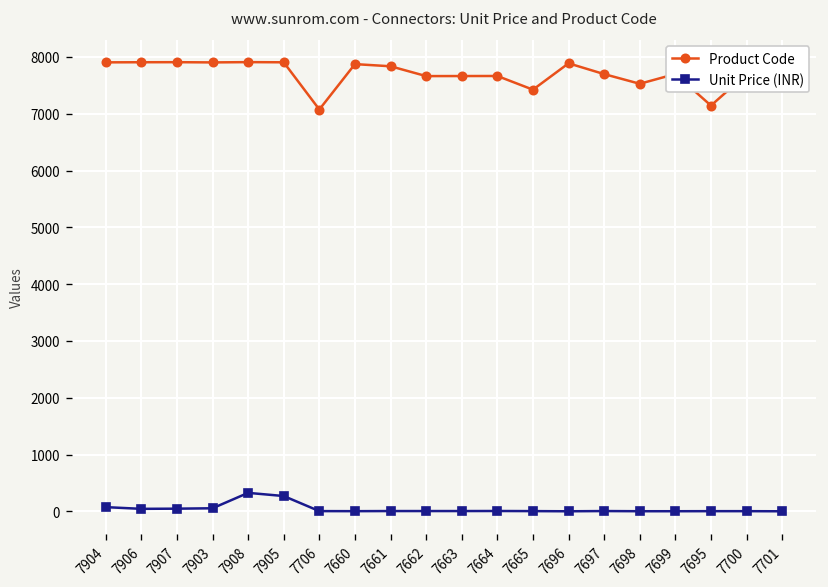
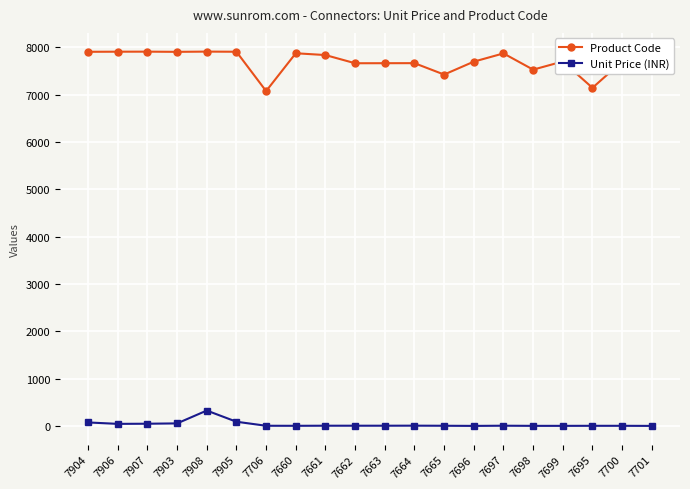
Unit Price (INR), 7905: 300 -> 100
Product Code, 7696: 7900 -> 7700
Product Code, 7697: 7700 -> 7900
